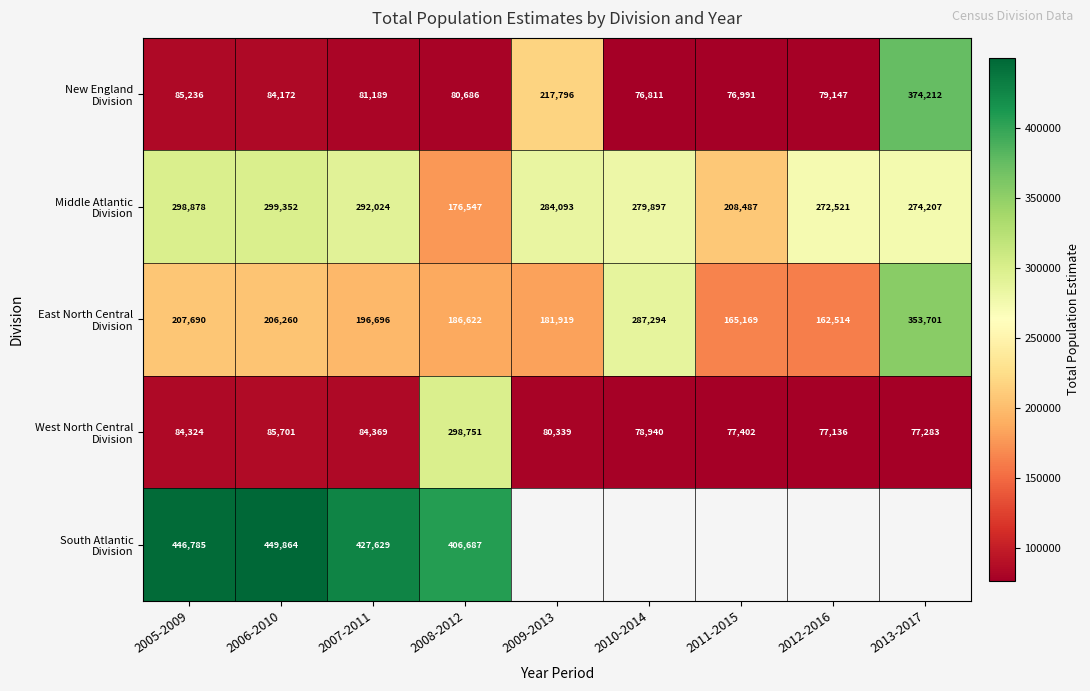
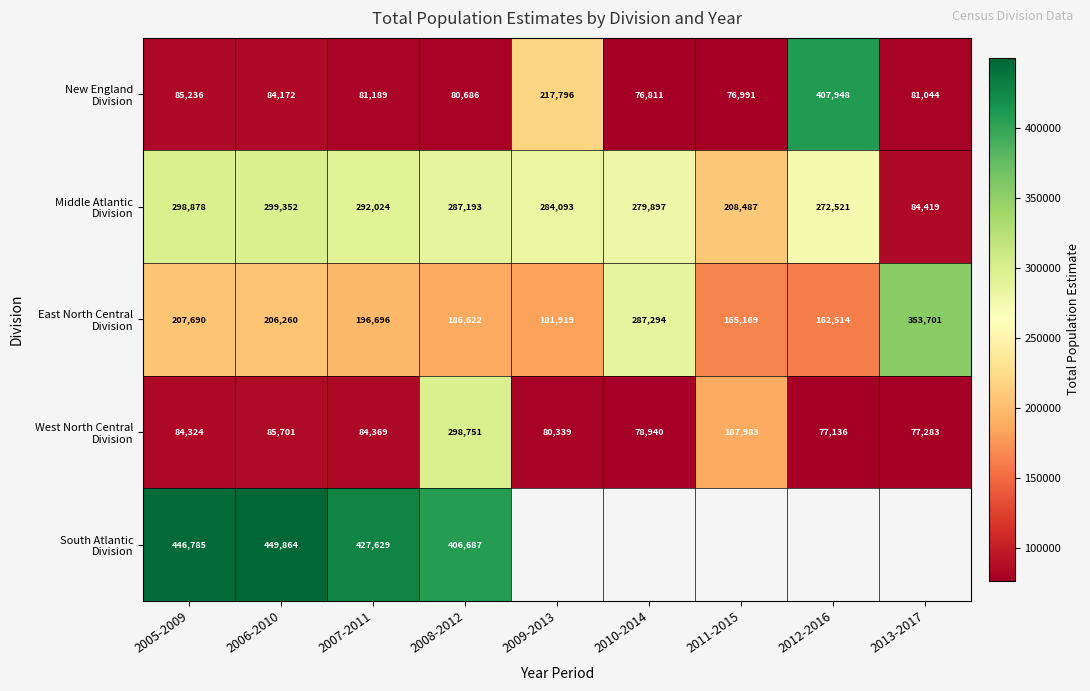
New England Division, 2012-2016: 79,147 -> 407,948
New England Division, 2013-2017: 374,212 -> 81,044
Middle Atlantic Division, 2008-2012: 176,547 -> 287,193
Middle Atlantic Division, 2013-2017: 274,207 -> 84,419
West North Central Division, 2011-2015: 77,402 -> 187,983
